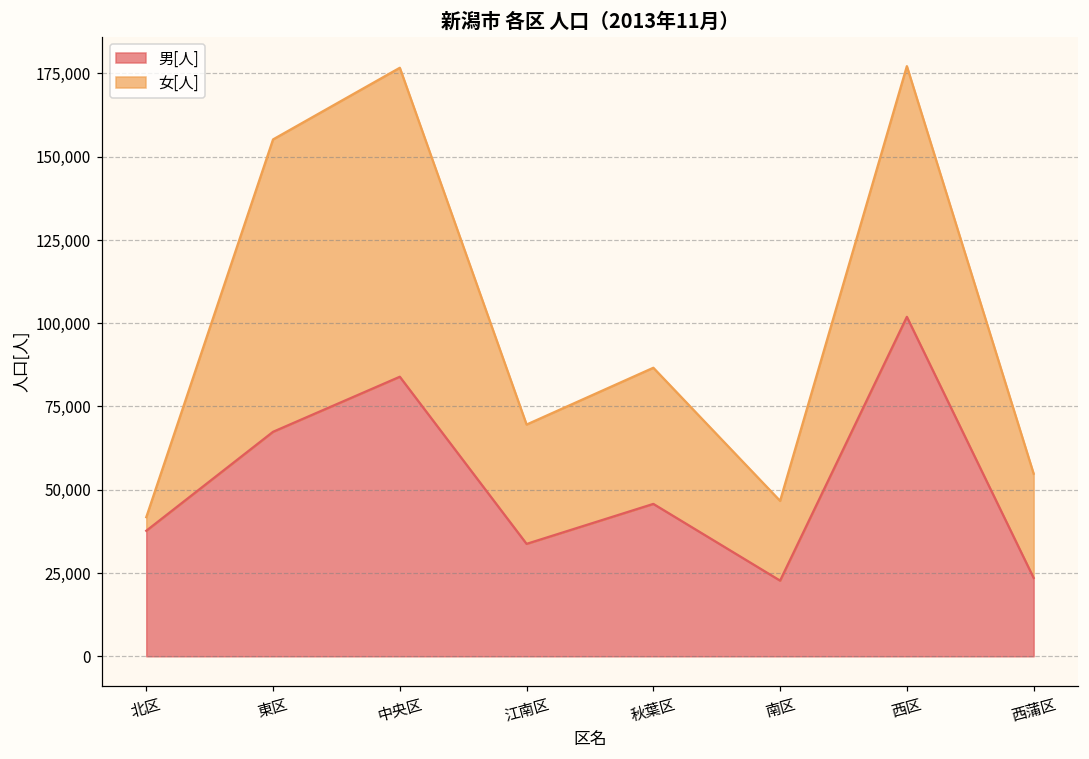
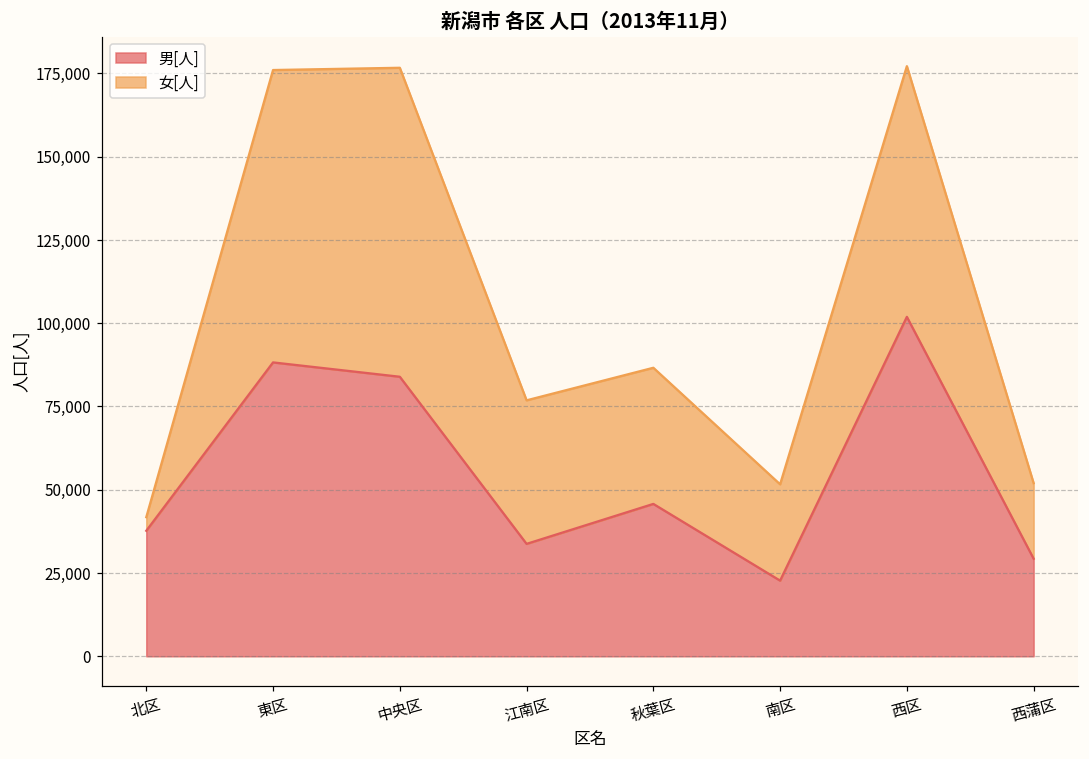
男[人], 東区: 67,000 -> 88,000
女[人], 江南区: 36,000 -> 43,000
女[人], 南区: 24,000 -> 29,000
男[人], 西蒲区: 24,000 -> 29,000
女[人], 西蒲区: 31,000 -> 23,000
